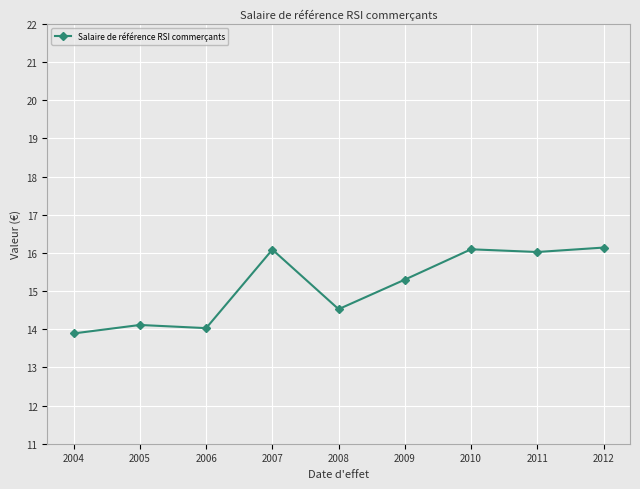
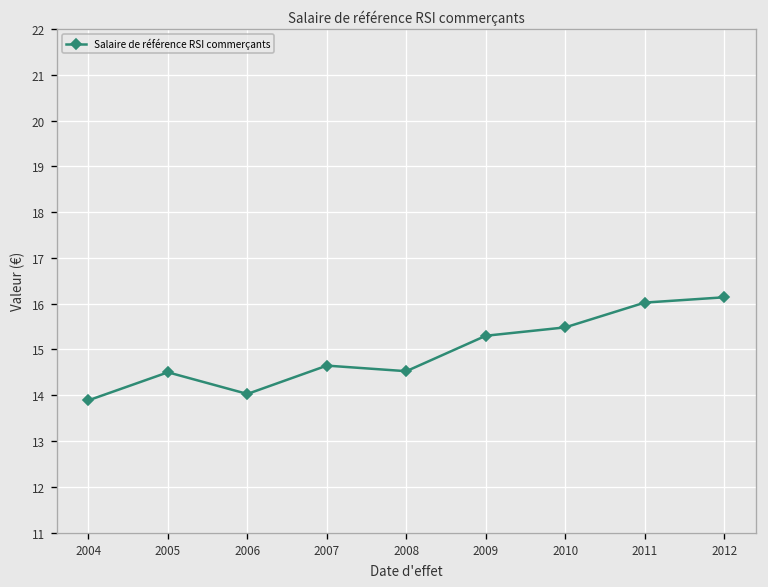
2005: 14.1 -> 14.5
2007: 16.1 -> 14.6
2010: 16.1 -> 15.5
